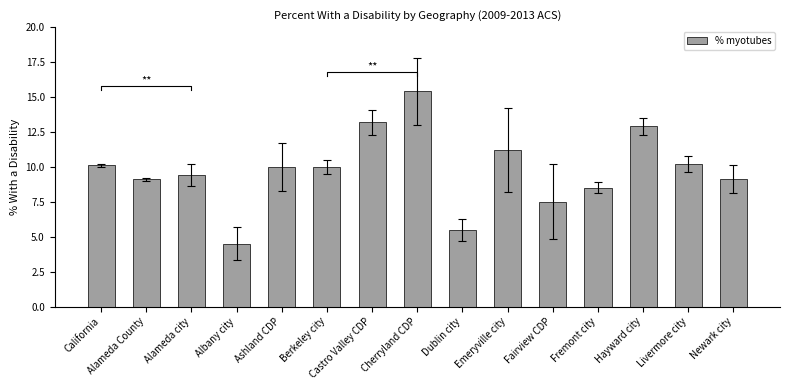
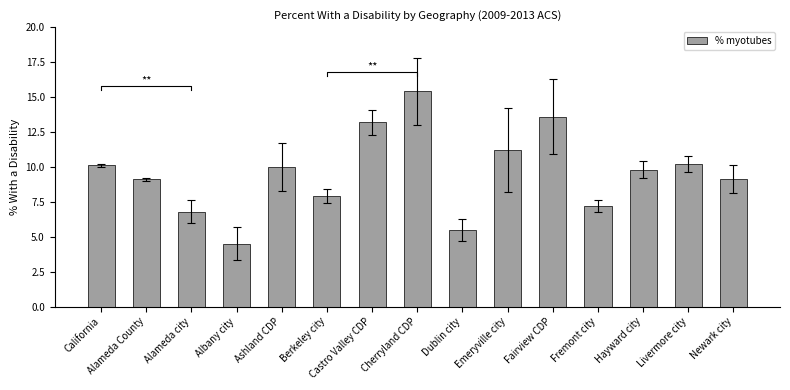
% myotubes, Alameda city: 9.4 -> 6.8
% myotubes, Berkeley city: 10.0 -> 7.9
% myotubes, Fairview CDP: 7.5 -> 13.6
% myotubes, Fremont city: 8.5 -> 7.2
% myotubes, Hayward city: 12.9 -> 9.8
